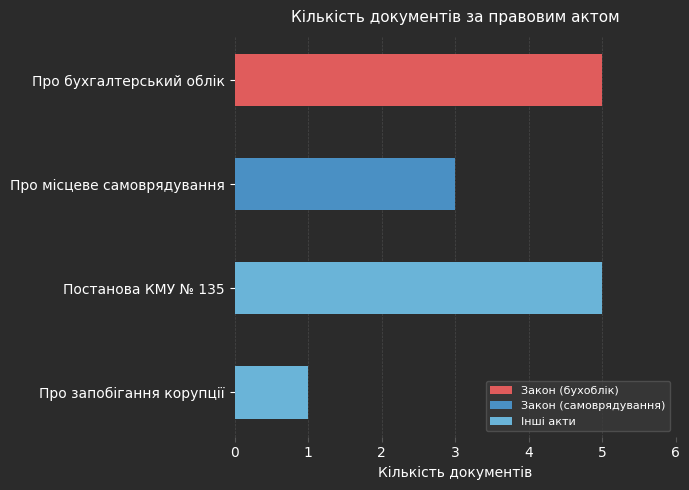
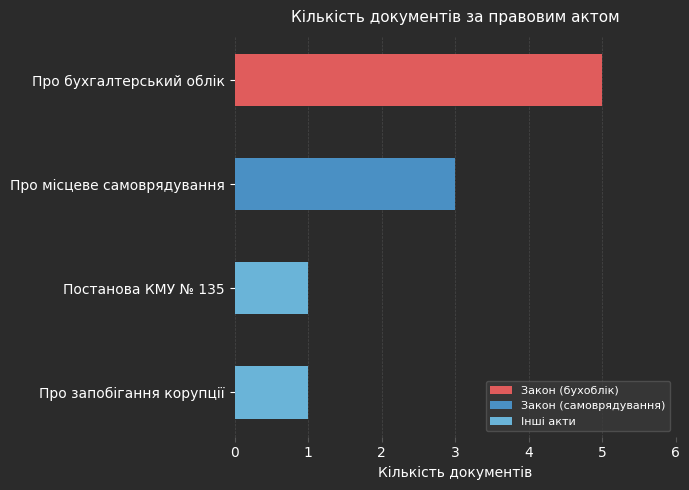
Постанова КМУ № 135: 5 -> 1
